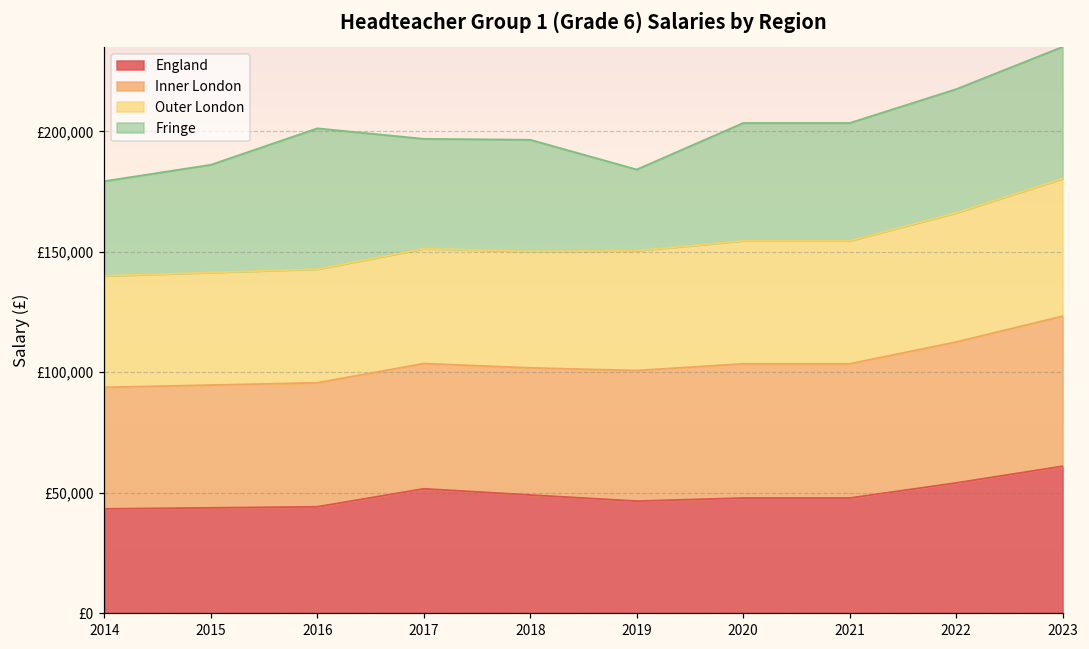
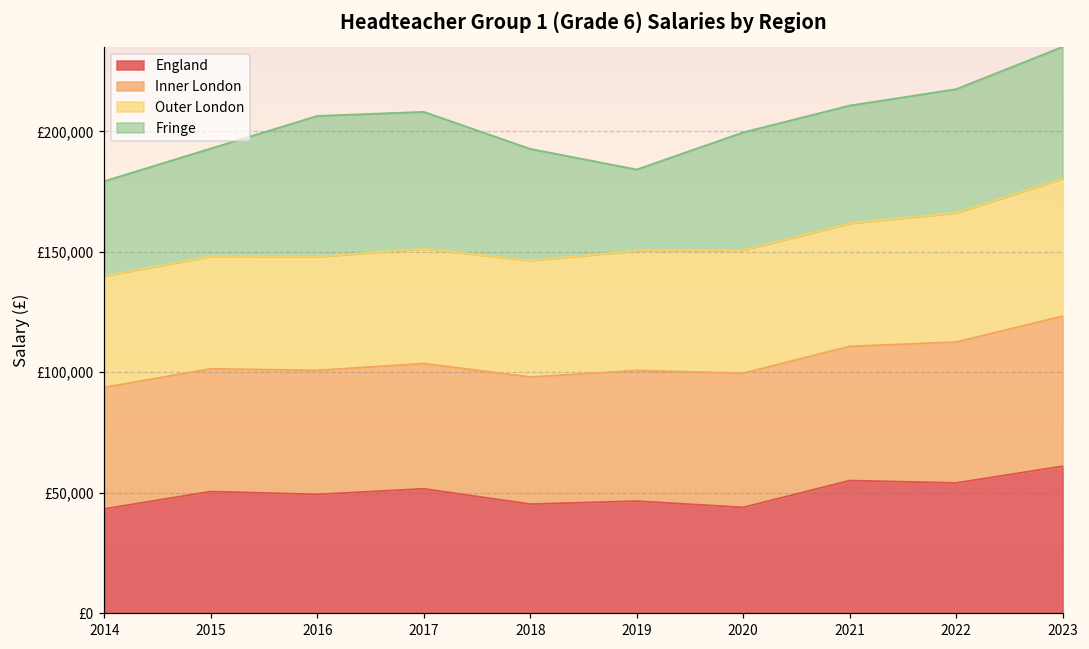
England, 2015: £44,000 -> £50,000
England, 2016: £44,000 -> £49,000
Fringe, 2017: £46,000 -> £57,000
England, 2018: £49,000 -> £45,000
England, 2020: £48,000 -> £44,000
England, 2021: £48,000 -> £55,000
